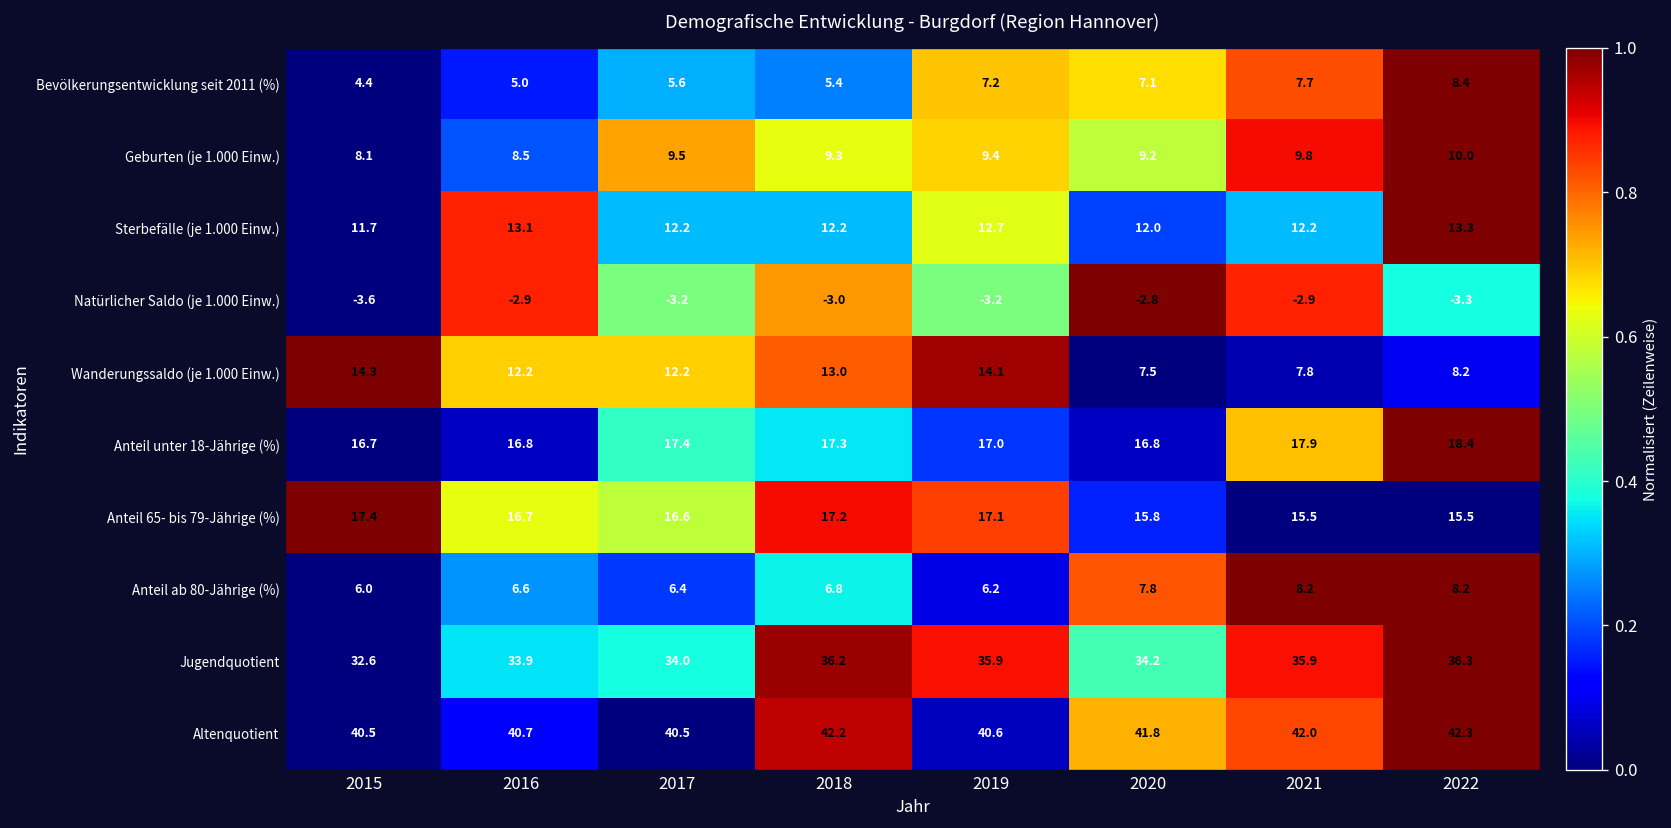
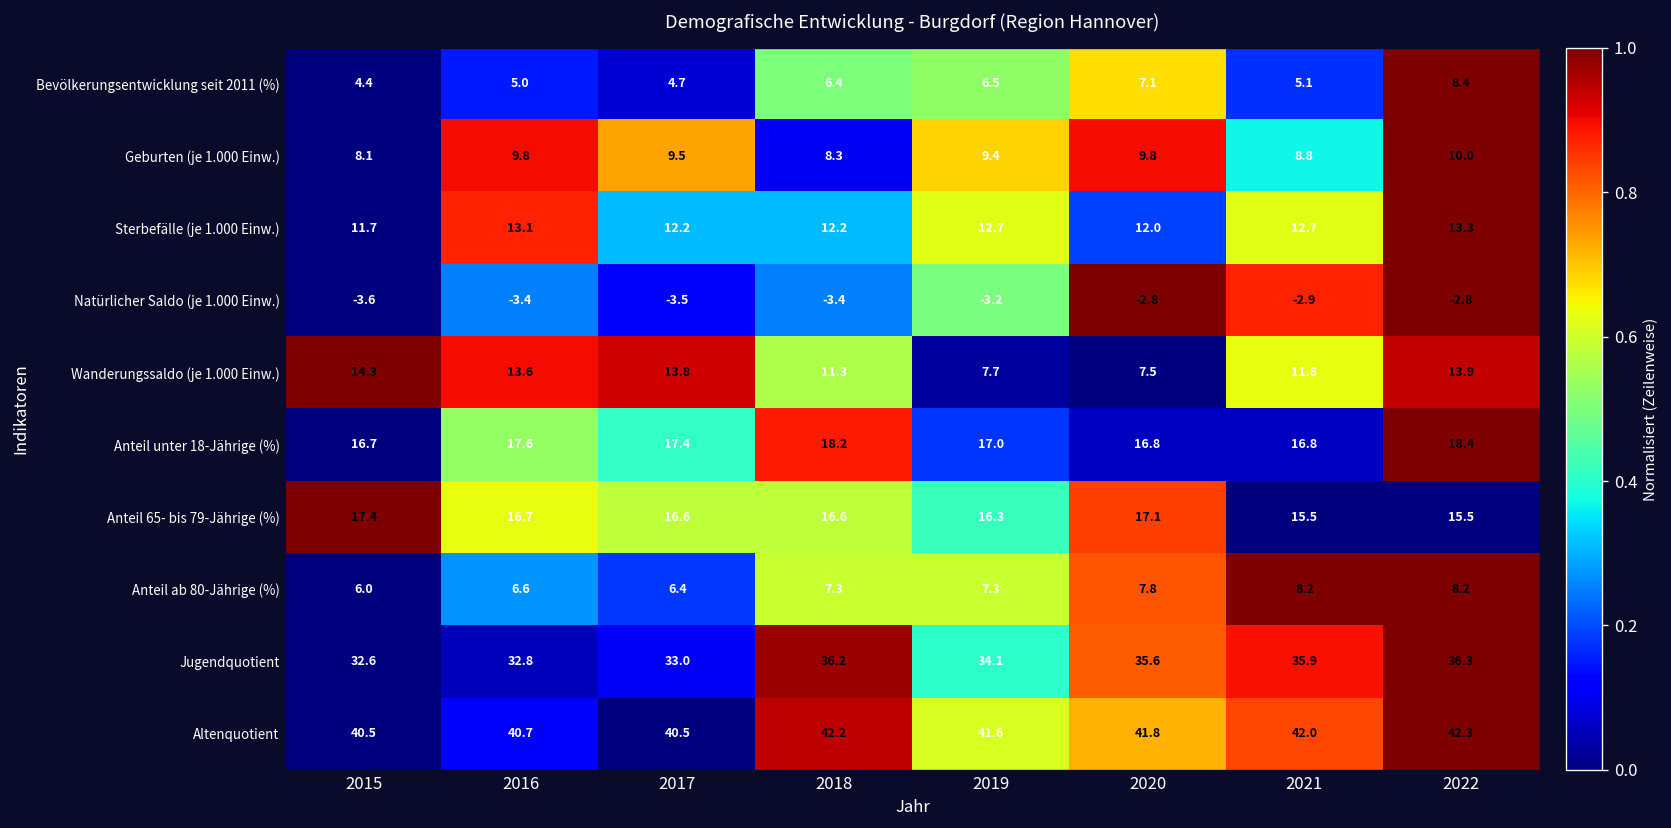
Bevölkerungsentwicklung seit 2011 (%), 2017: 5.6 -> 4.7
Bevölkerungsentwicklung seit 2011 (%), 2018: 5.4 -> 6.4
Bevölkerungsentwicklung seit 2011 (%), 2019: 7.2 -> 6.5
Bevölkerungsentwicklung seit 2011 (%), 2021: 7.7 -> 5.1
Geburten (je 1.000 Einw.), 2016: 8.5 -> 9.8
Geburten (je 1.000 Einw.), 2018: 9.3 -> 8.3
Geburten (je 1.000 Einw.), 2020: 9.2 -> 9.8
Geburten (je 1.000 Einw.), 2021: 9.8 -> 8.8
Sterbefälle (je 1.000 Einw.), 2021: 12.2 -> 12.7
Natürlicher Saldo (je 1.000 Einw.), 2016: -2.9 -> -3.4
Natürlicher Saldo (je 1.000 Einw.), 2017: -3.2 -> -3.5
Natürlicher Saldo (je 1.000 Einw.), 2018: -3.0 -> -3.4
Natürlicher Saldo (je 1.000 Einw.), 2022: -3.3 -> -2.8
Wanderungssaldo (je 1.000 Einw.), 2016: 12.2 -> 13.6
Wanderungssaldo (je 1.000 Einw.), 2017: 12.2 -> 13.8
Wanderungssaldo (je 1.000 Einw.), 2018: 13.0 -> 11.3
Wanderungssaldo (je 1.000 Einw.), 2019: 14.1 -> 7.7
Wanderungssaldo (je 1.000 Einw.), 2021: 7.8 -> 11.8
Wanderungssaldo (je 1.000 Einw.), 2022: 8.2 -> 13.9
Anteil unter 18-Jährige (%), 2016: 16.8 -> 17.6
Anteil unter 18-Jährige (%), 2018: 17.3 -> 18.2
Anteil unter 18-Jährige (%), 2021: 17.9 -> 16.8
Anteil 65- bis 79-Jährige (%), 2018: 17.2 -> 16.6
Anteil 65- bis 79-Jährige (%), 2019: 17.1 -> 16.3
Anteil 65- bis 79-Jährige (%), 2020: 15.8 -> 17.1
Anteil ab 80-Jährige (%), 2018: 6.8 -> 7.3
Anteil ab 80-Jährige (%), 2019: 6.2 -> 7.3
Jugendquotient, 2016: 33.9 -> 32.8
Jugendquotient, 2017: 34.0 -> 33.0
Jugendquotient, 2019: 35.9 -> 34.1
Jugendquotient, 2020: 34.2 -> 35.6
Altenquotient, 2019: 40.6 -> 41.6
